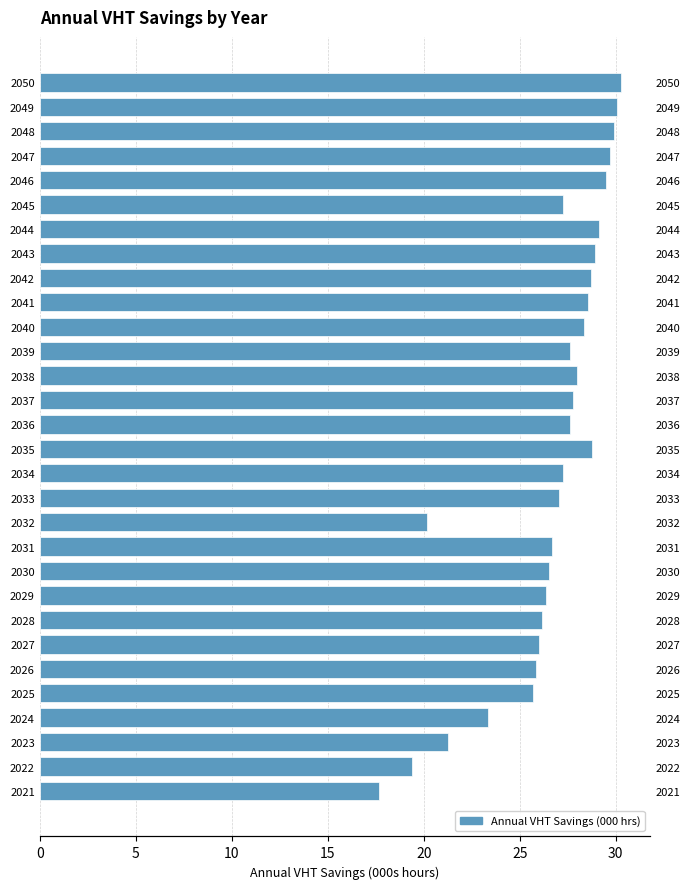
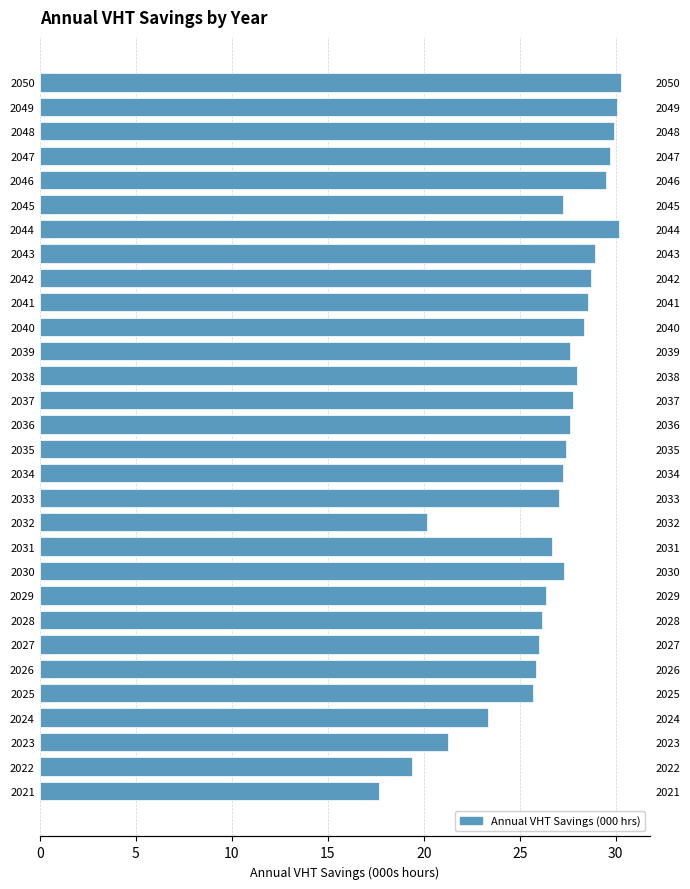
2044: 29.1 -> 30.2
2035: 28.7 -> 27.4
2030: 26.5 -> 27.3
